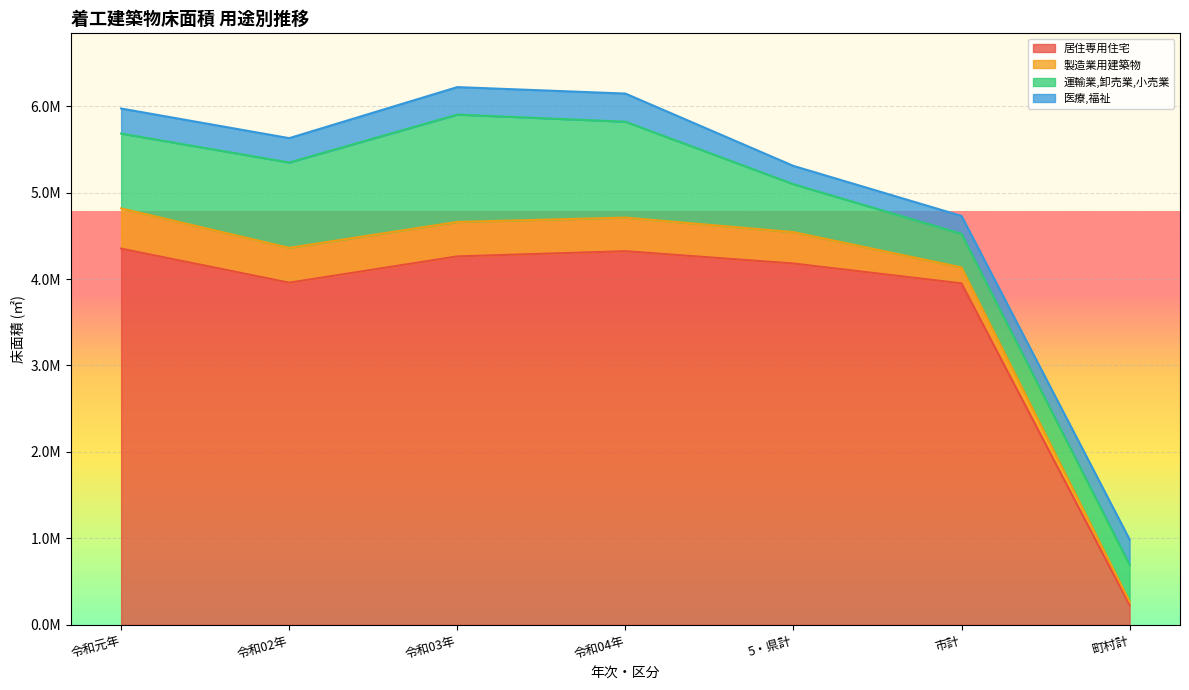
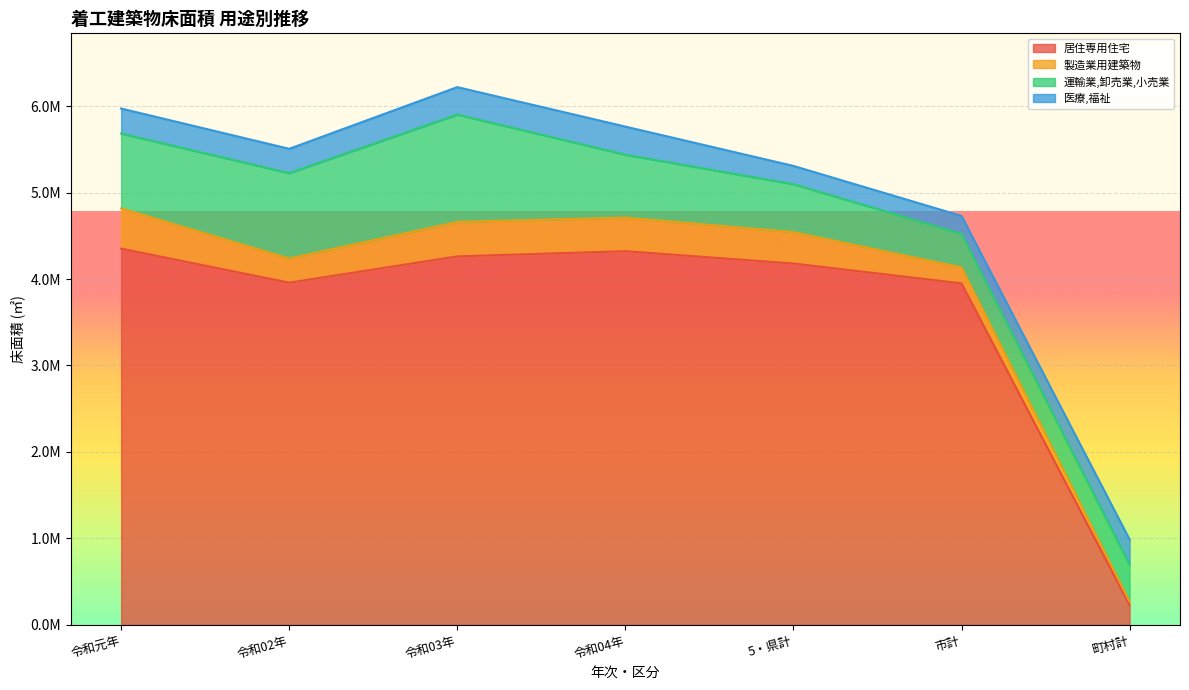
製造業用建築物, 令和02年: 400000 -> 300000
運輸業,卸売業,小売業, 令和04年: 1100000 -> 700000
